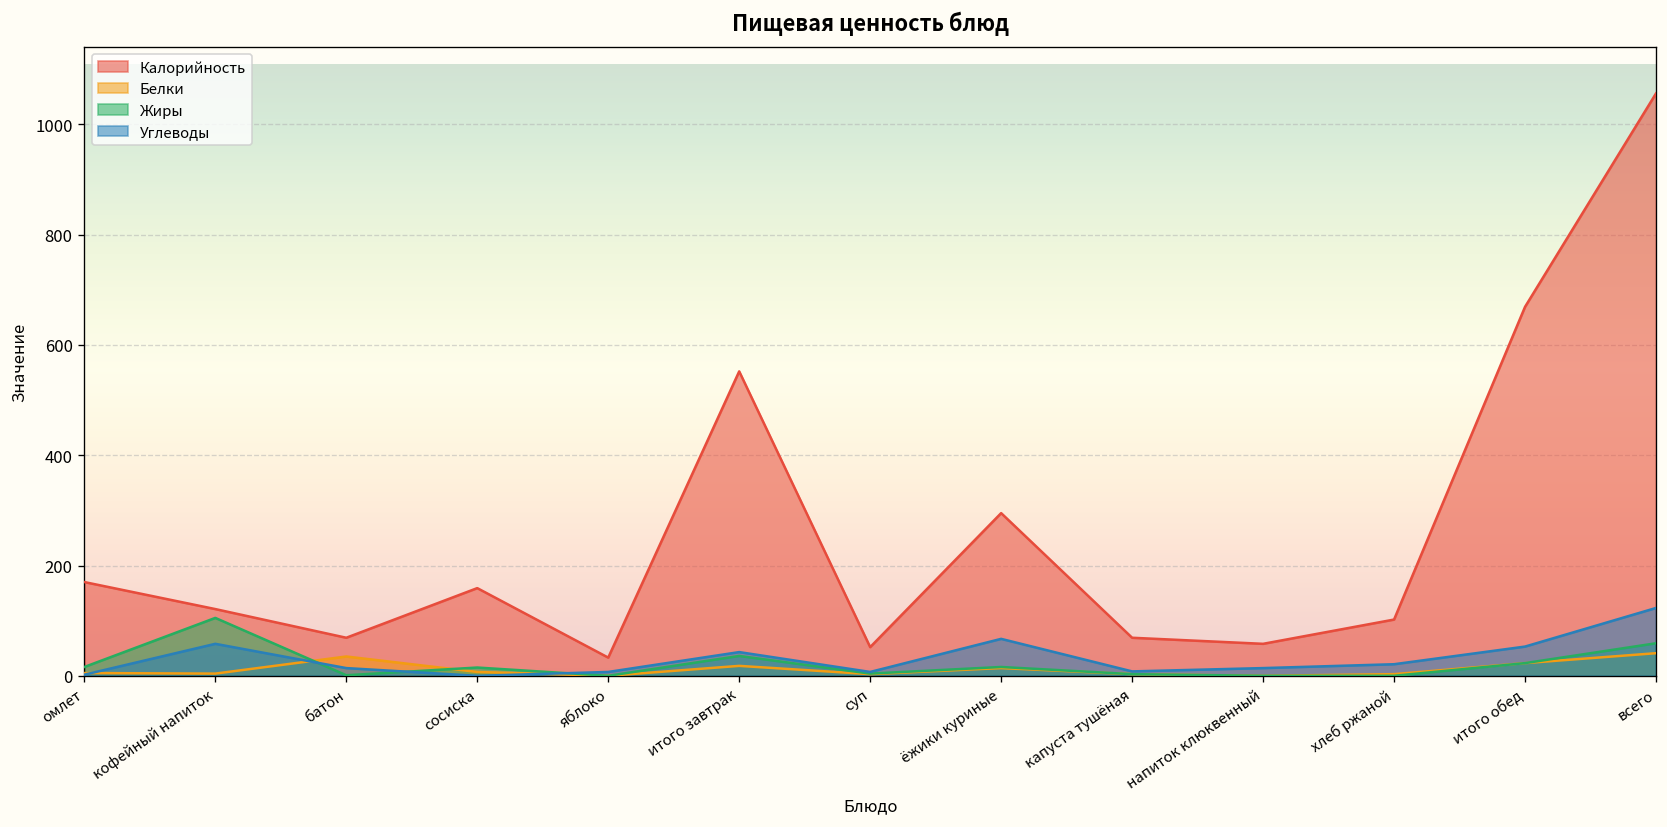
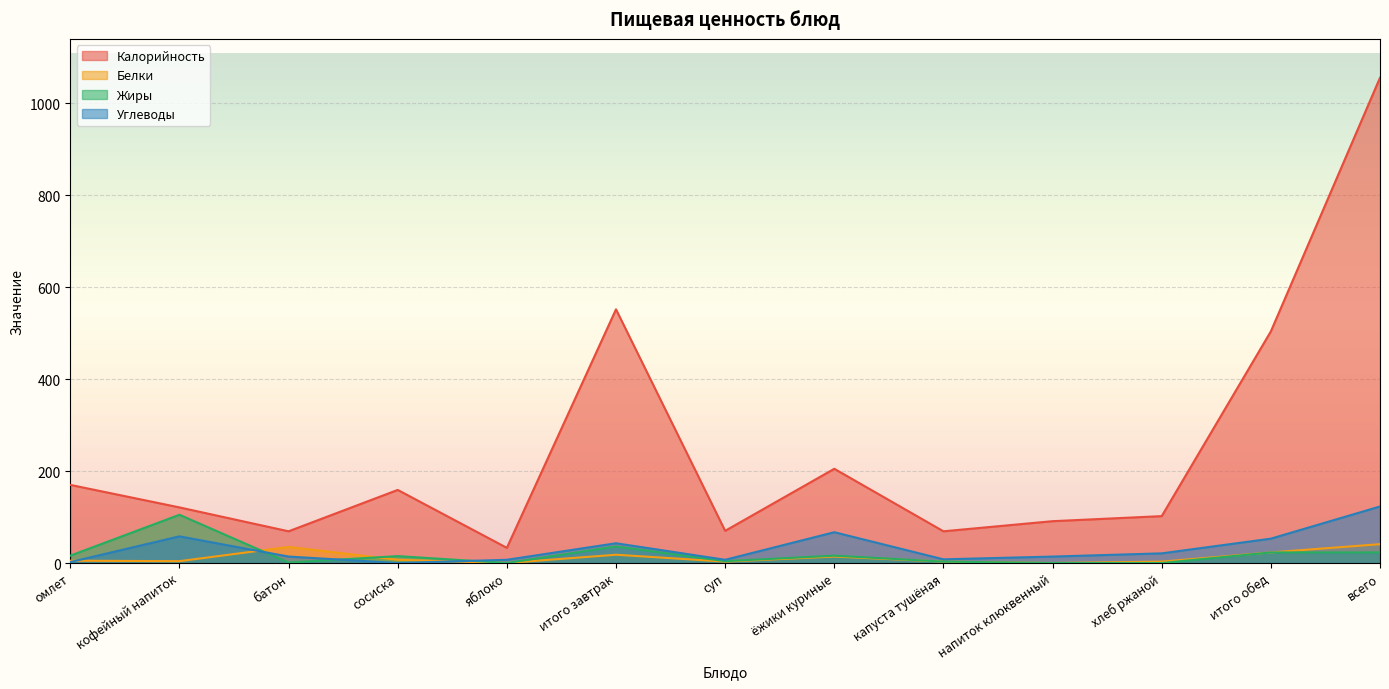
Калорийность, суп: 50 -> 70
Калорийность, ёжики куриные: 300 -> 210
Калорийность, напиток клюквенный: 60 -> 90
Калорийность, итого обед: 670 -> 500
Жиры, всего: 60 -> 20
